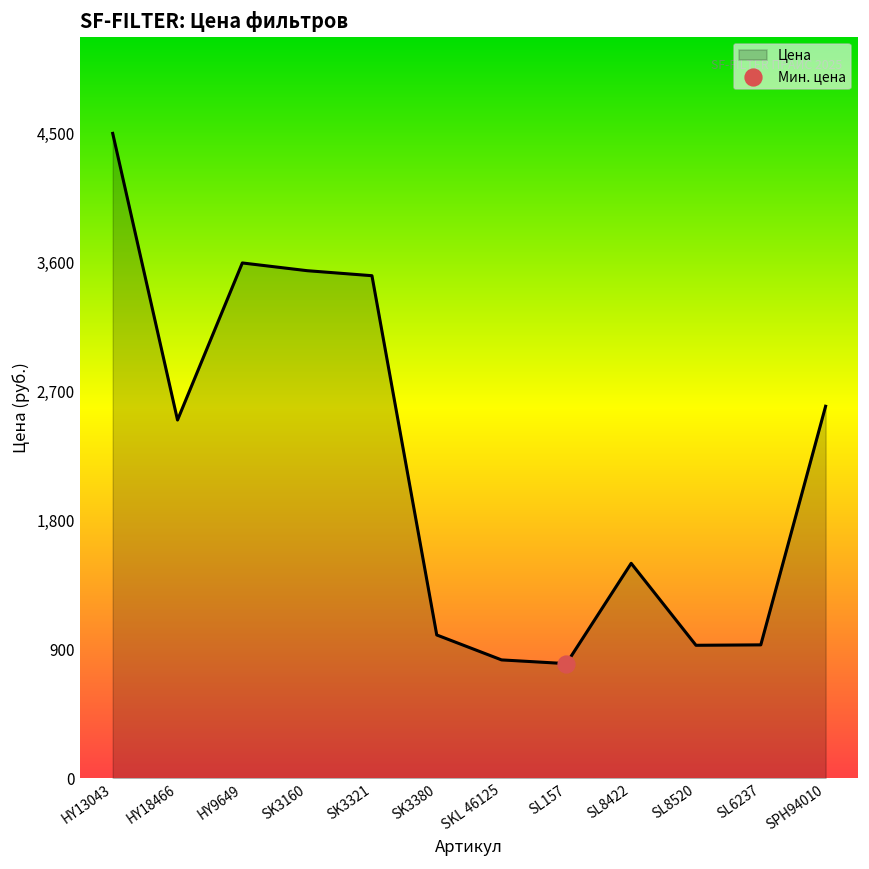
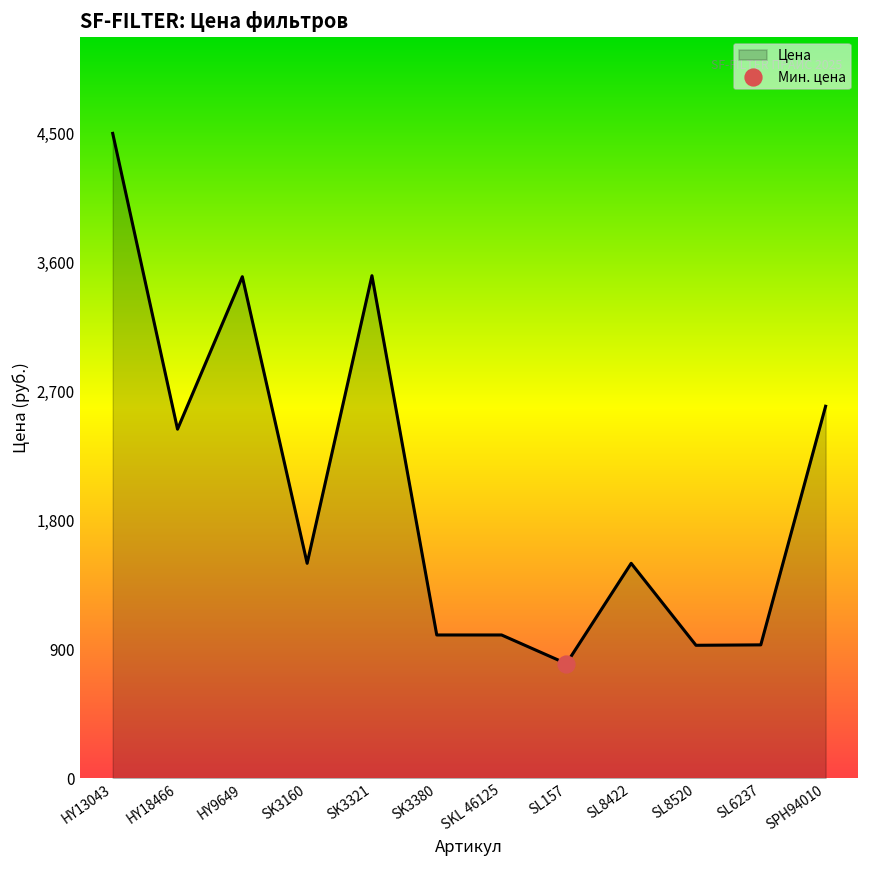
Цена, HY18466: 2,500 -> 2,440
Цена, HY9649: 3,600 -> 3,500
Цена, SK3160: 3,540 -> 1,500
Цена, SKL 46125: 830 -> 1,000
